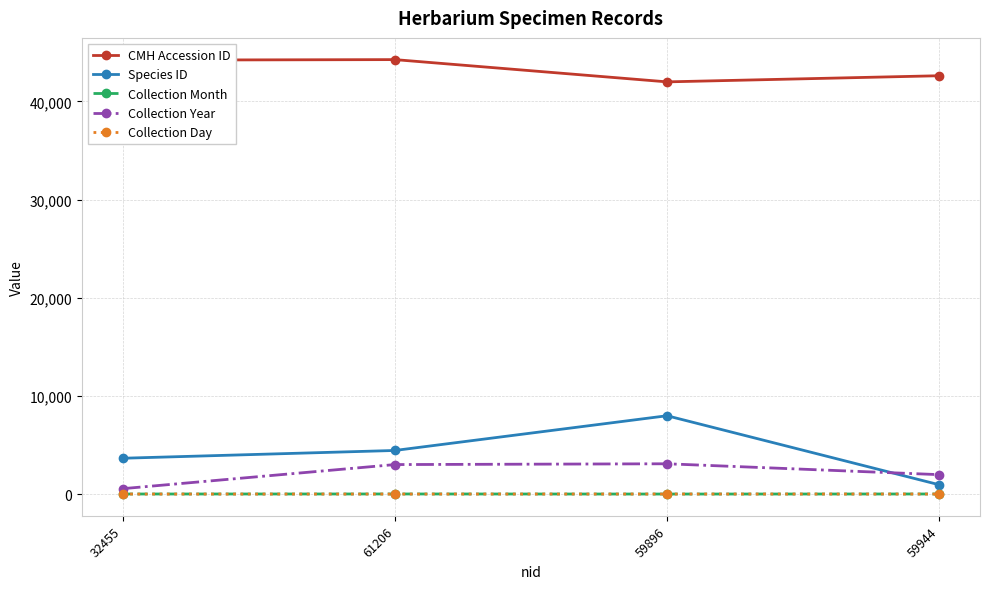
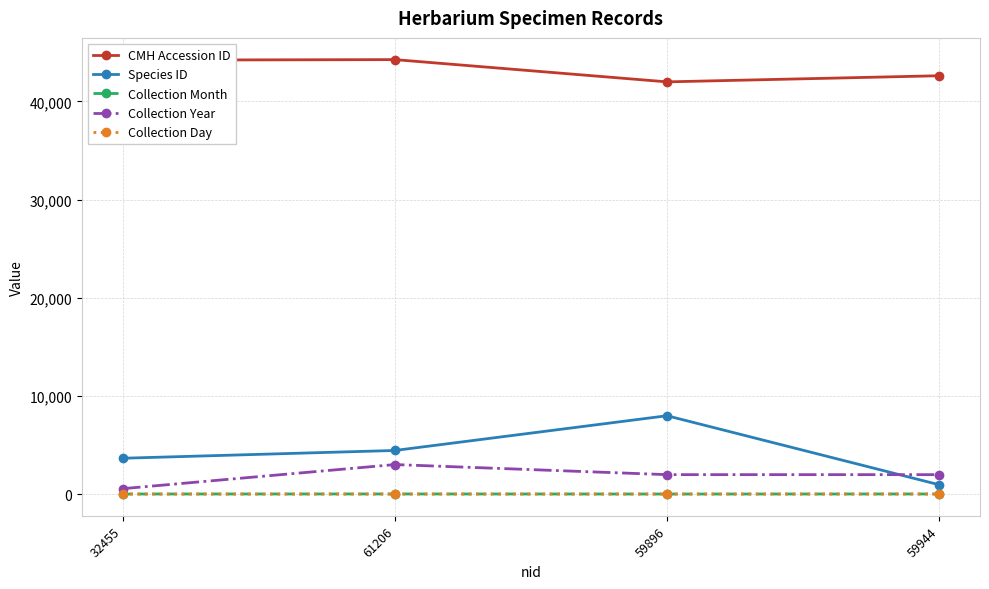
Collection Year, 59896: 3,000 -> 2,000
